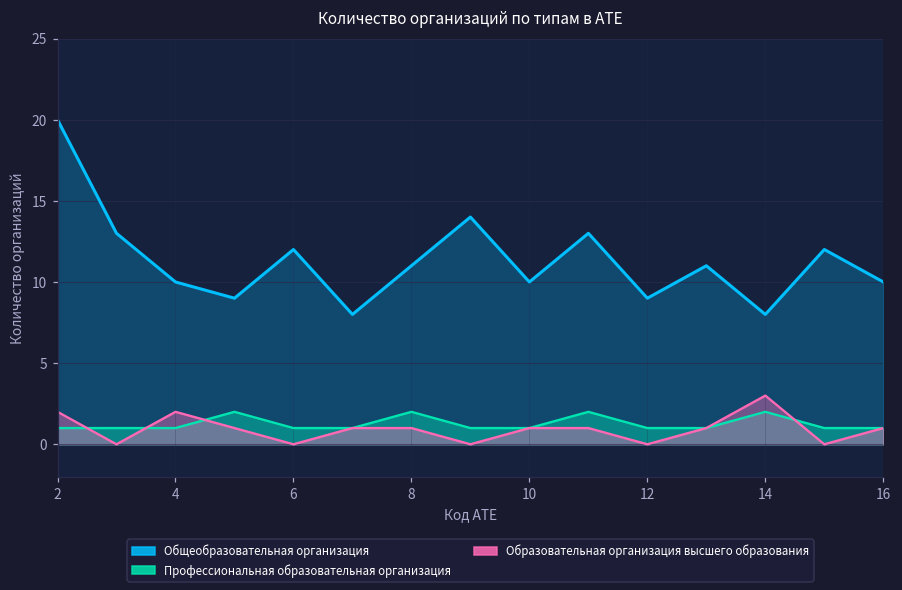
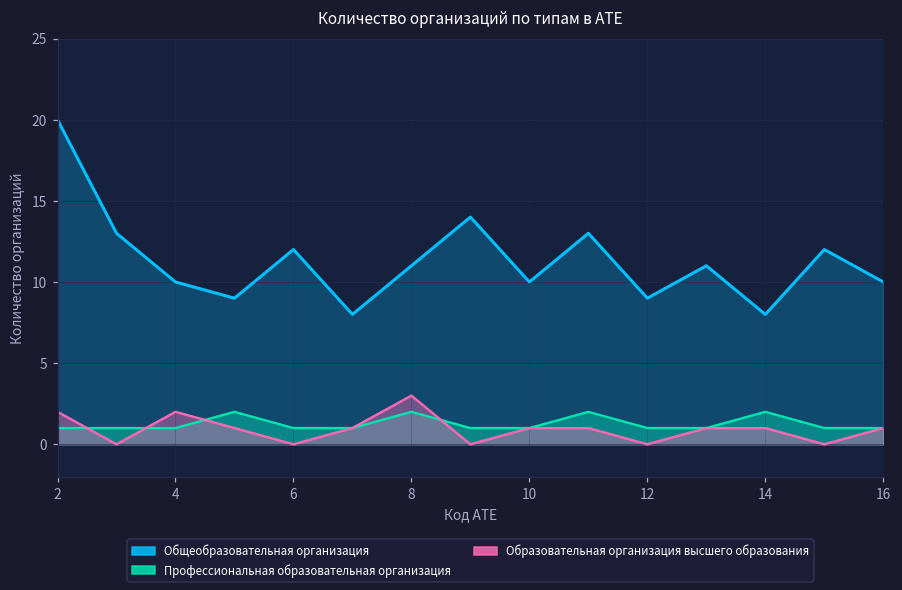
Образовательная организация высшего образования, 8: 1 -> 3
Образовательная организация высшего образования, 14: 3 -> 1
